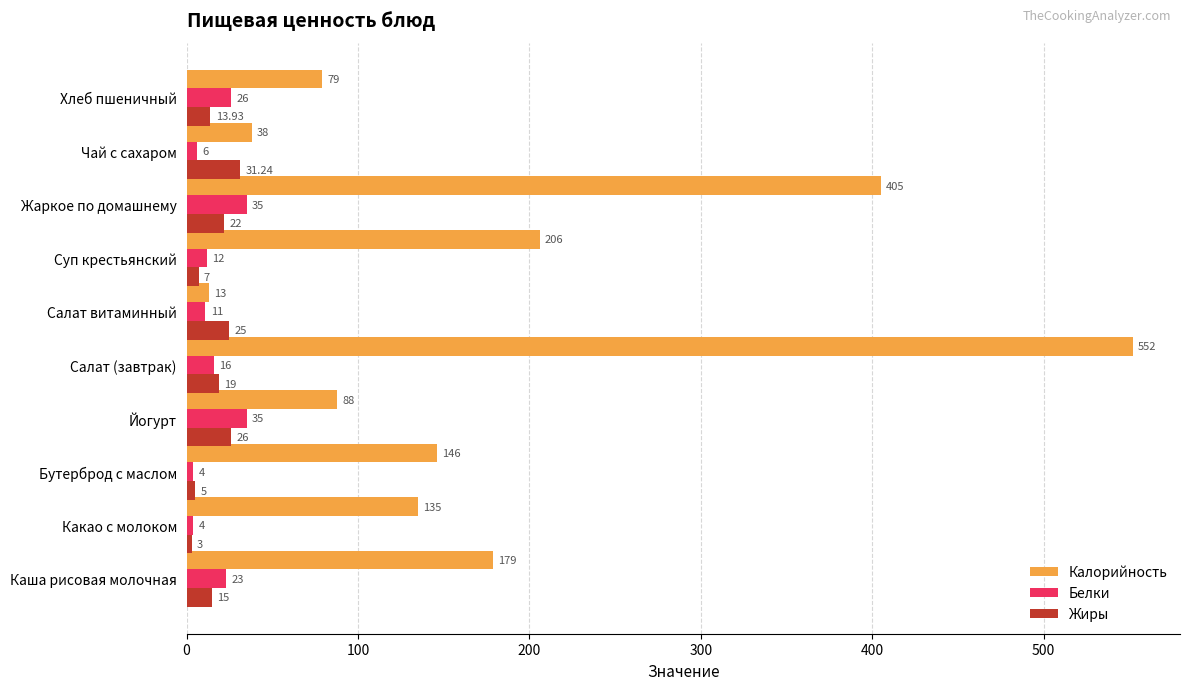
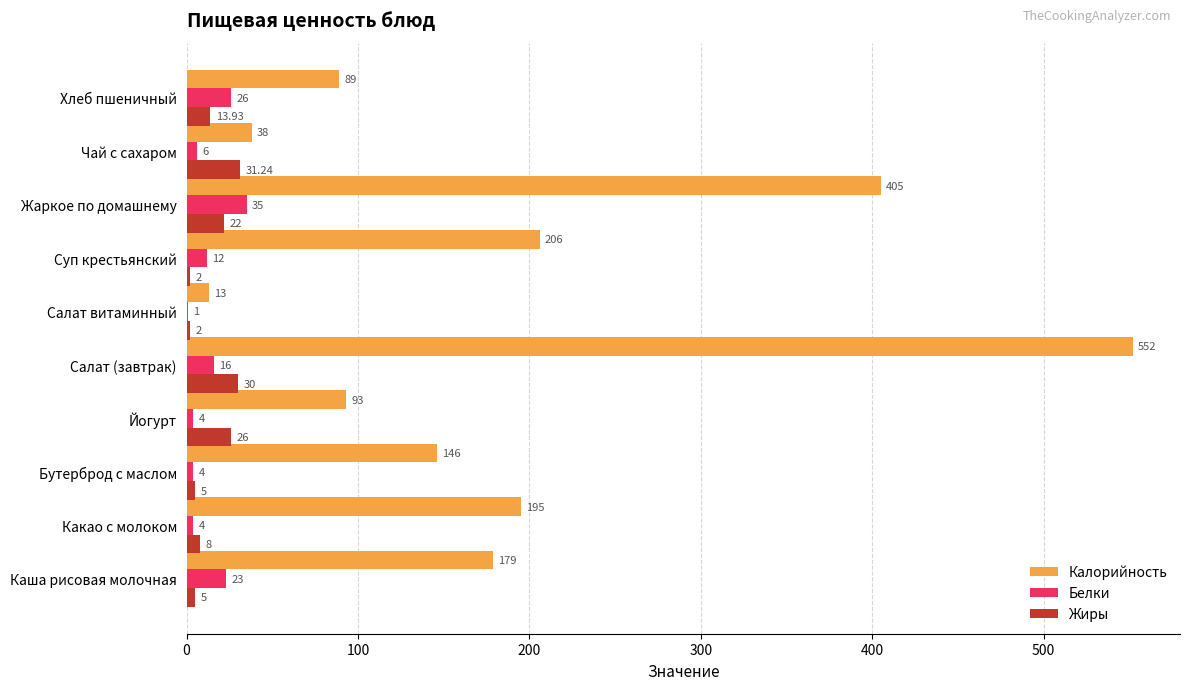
Калорийность, Хлеб пшеничный: 79 -> 89
Жиры, Суп крестьянский: 7 -> 2
Белки, Салат витаминный: 11 -> 1
Жиры, Салат витаминный: 25 -> 2
Жиры, Салат (завтрак): 19 -> 30
Калорийность, Йогурт: 88 -> 93
Белки, Йогурт: 35 -> 4
Калорийность, Какао с молоком: 135 -> 195
Жиры, Какао с молоком: 3 -> 8
Жиры, Каша рисовая молочная: 15 -> 5
